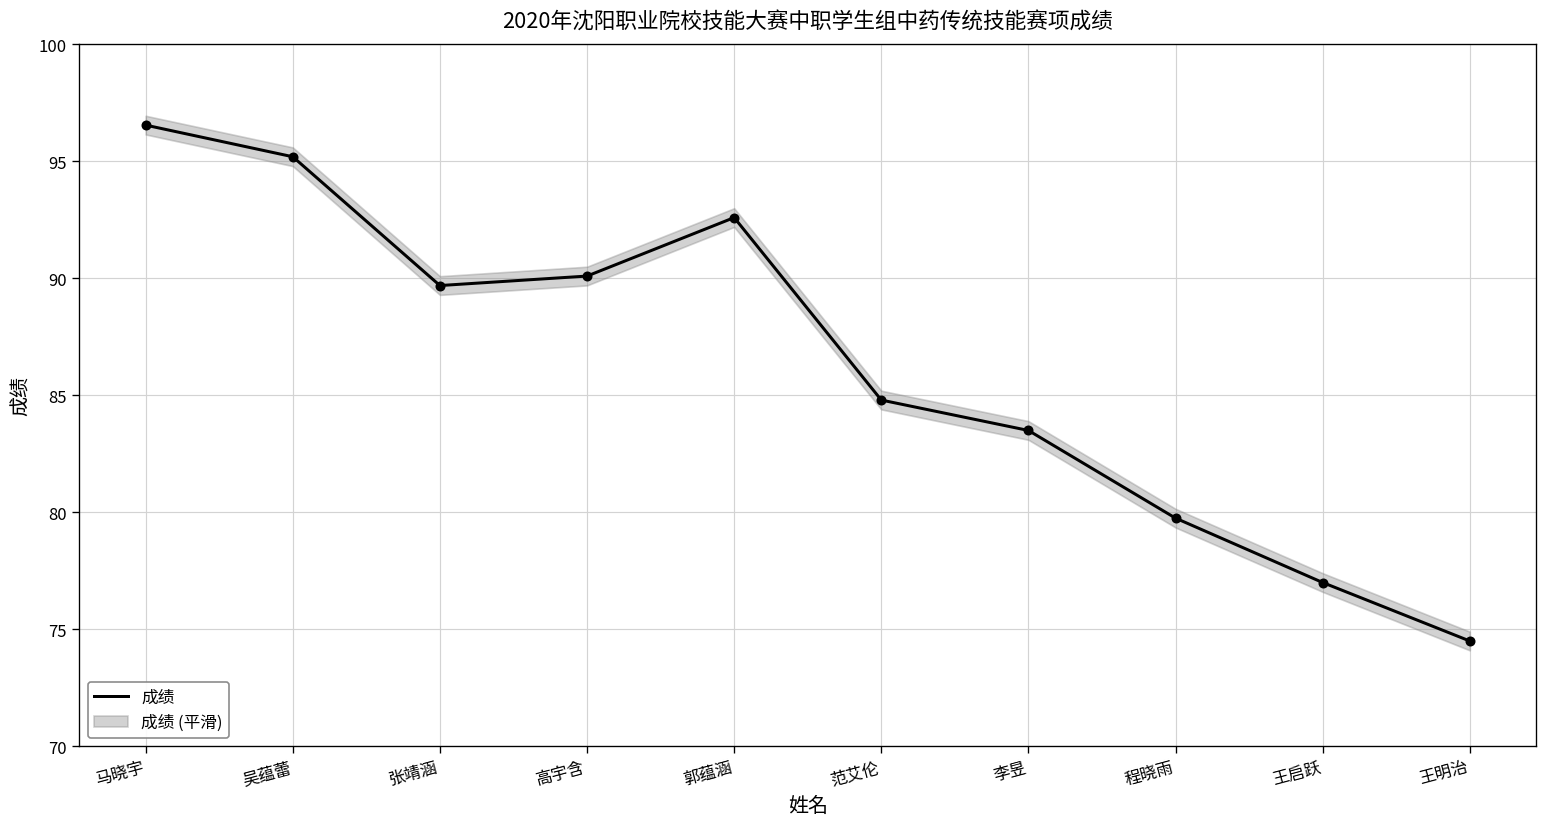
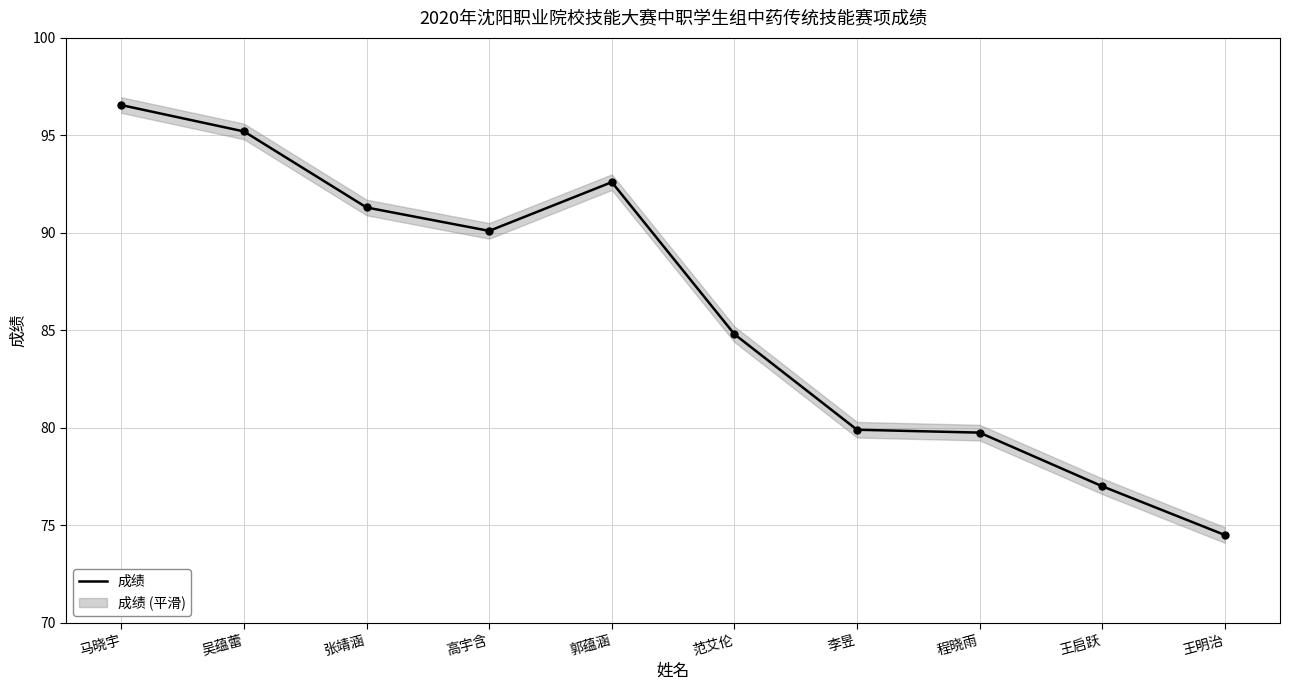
成绩, 张靖涵: 89.7 -> 91.3
成绩, 李昱: 83.5 -> 79.9
